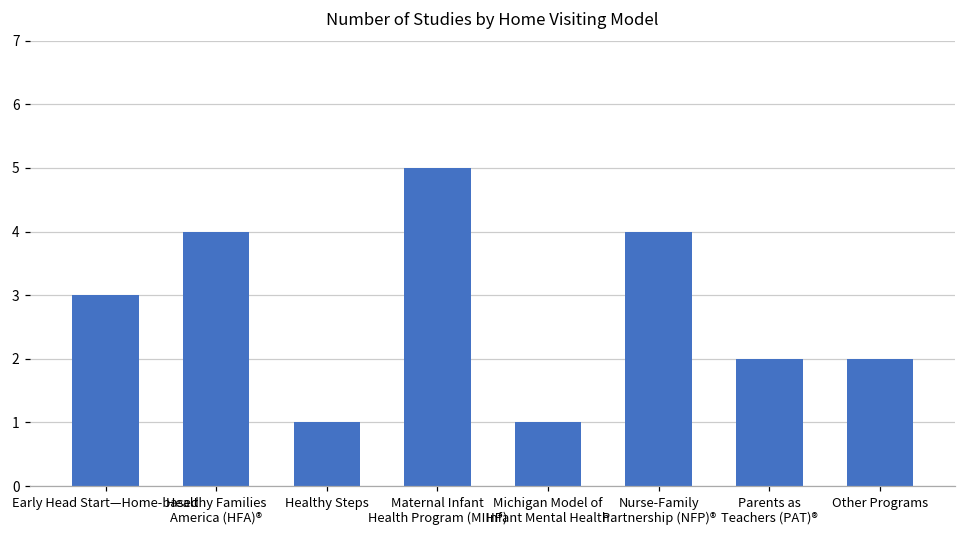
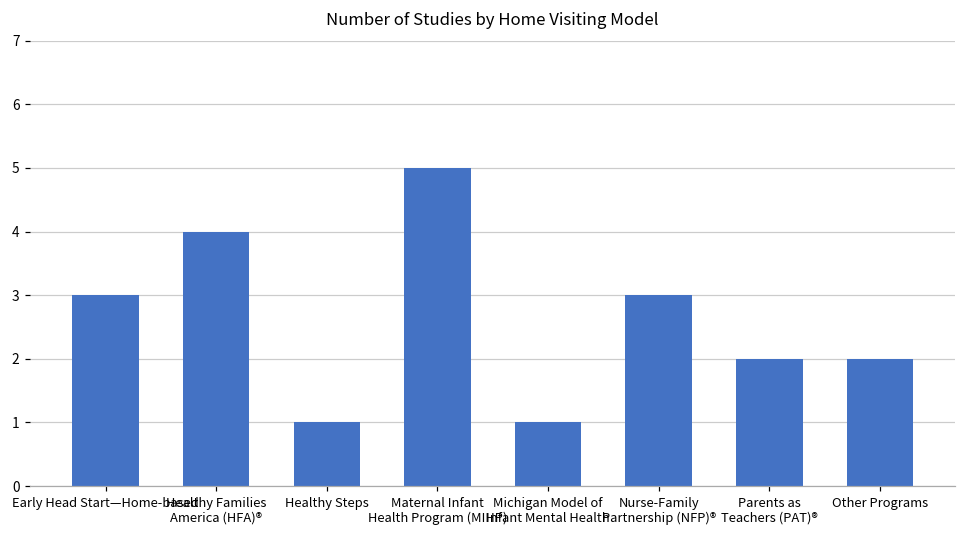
Nurse-Family Partnership (NFP)®: 4 -> 3
